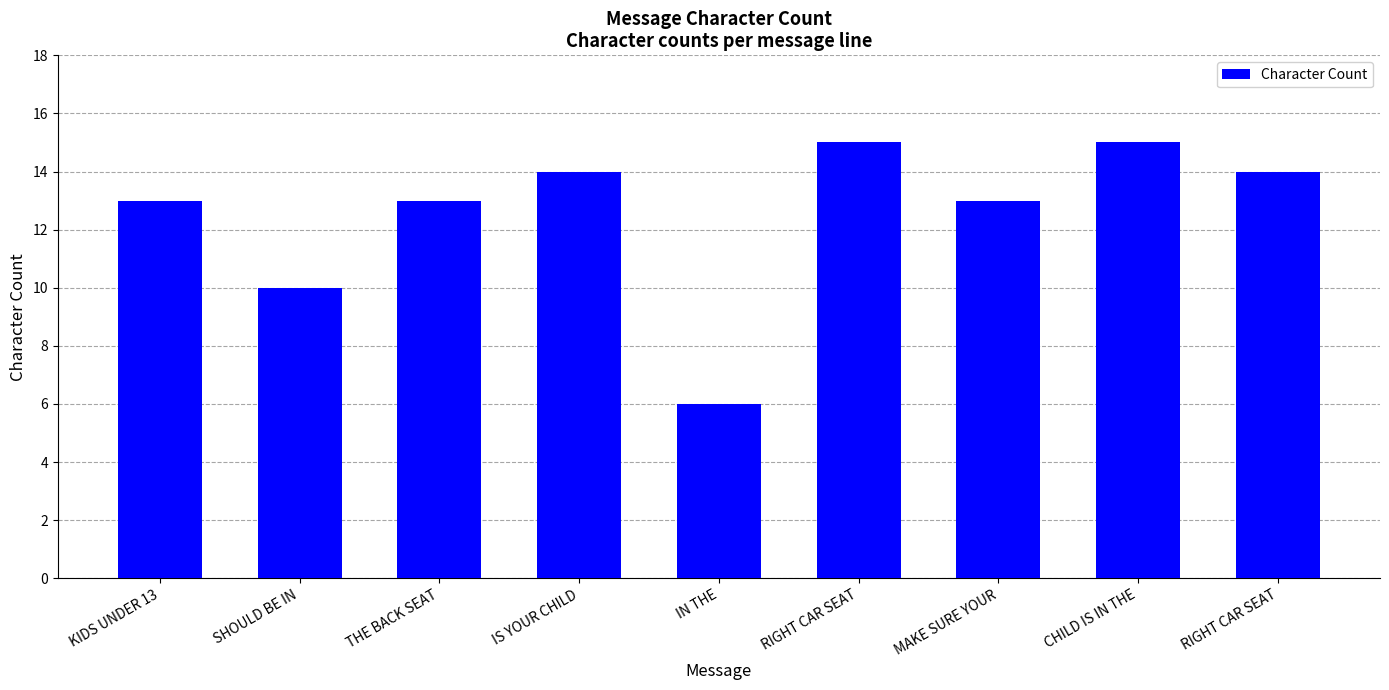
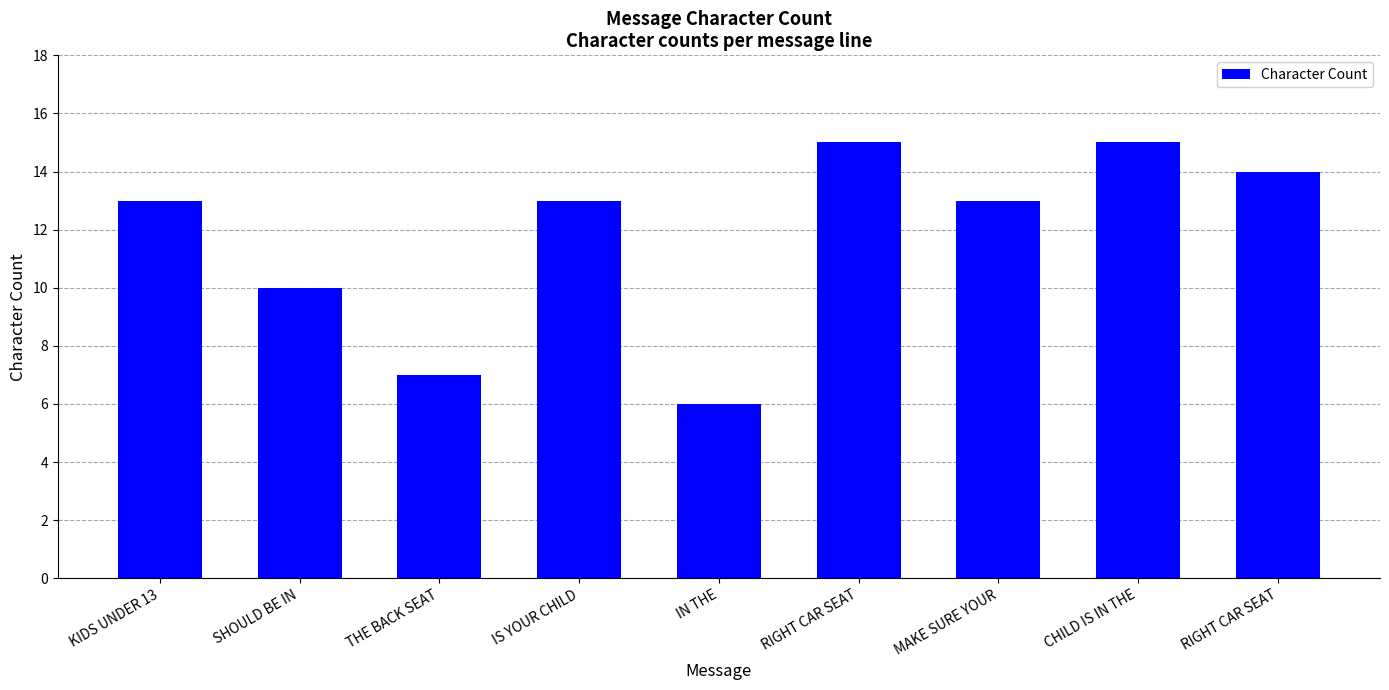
THE BACK SEAT: 13 -> 7
IS YOUR CHILD: 14 -> 13
